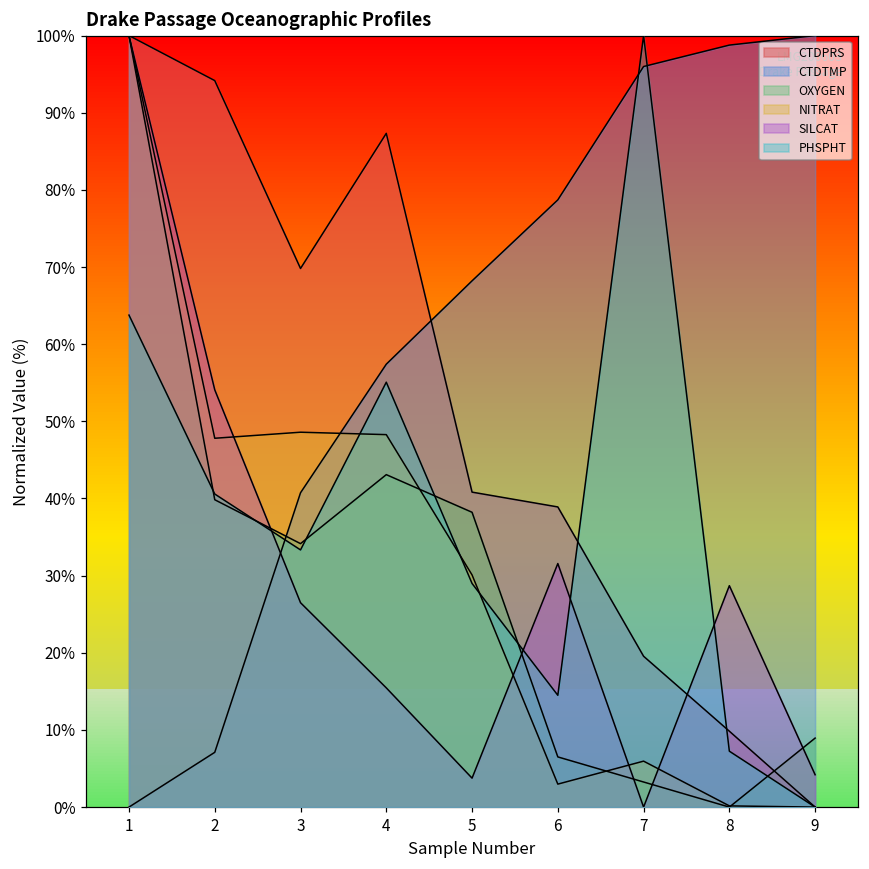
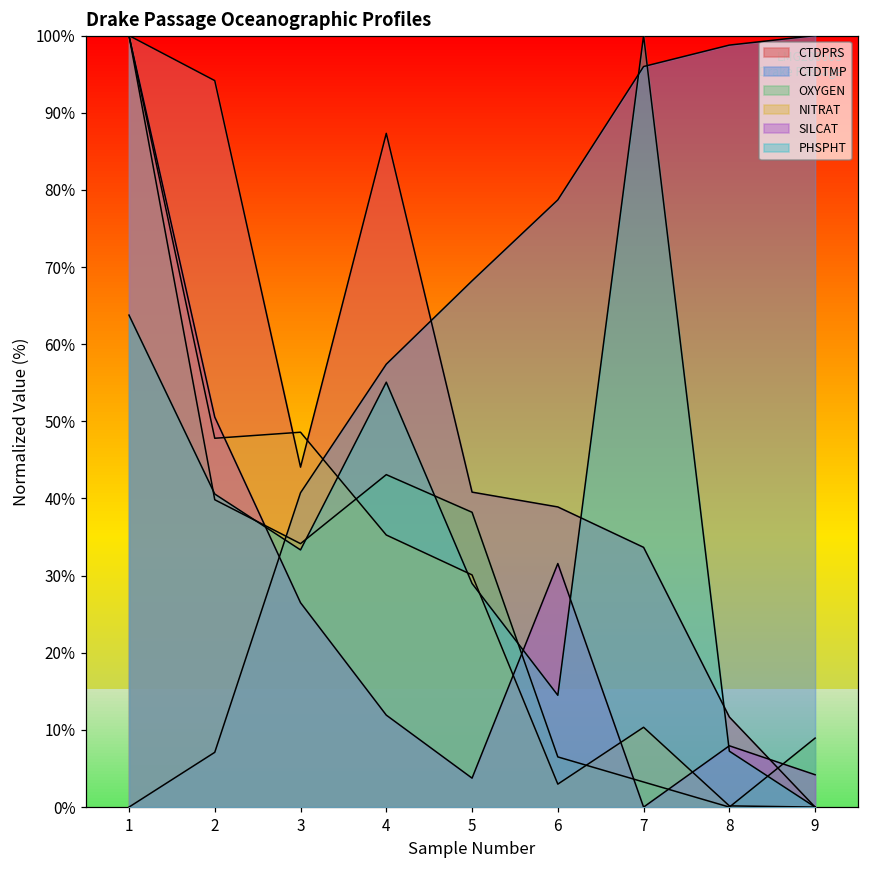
SILCAT, 2: 54% -> 51%
CTDPRS, 3: 70% -> 44%
NITRAT, 4: 48% -> 35%
SILCAT, 4: 15% -> 12%
CTDPRS, 7: 20% -> 34%
NITRAT, 7: 6% -> 10%
CTDPRS, 8: 10% -> 12%
SILCAT, 8: 29% -> 8%
